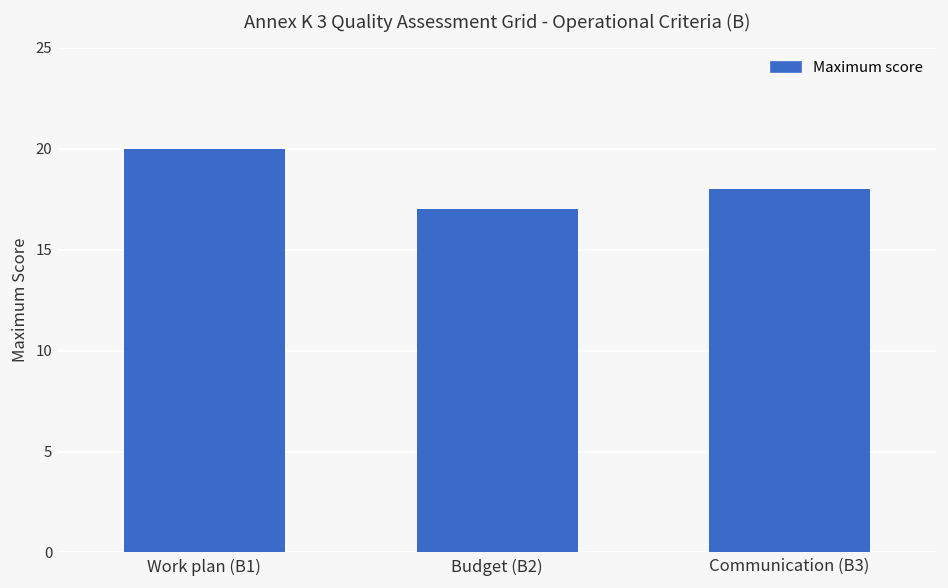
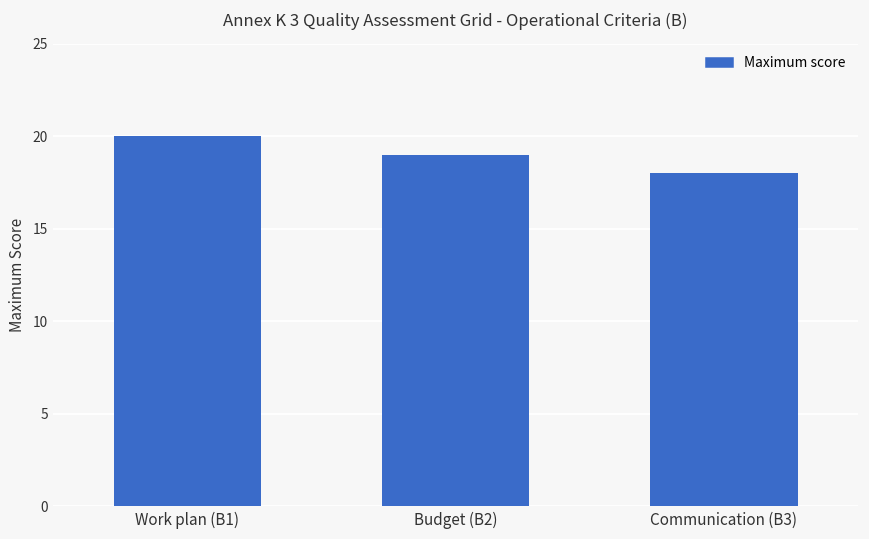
Budget (B2): 17 -> 19
